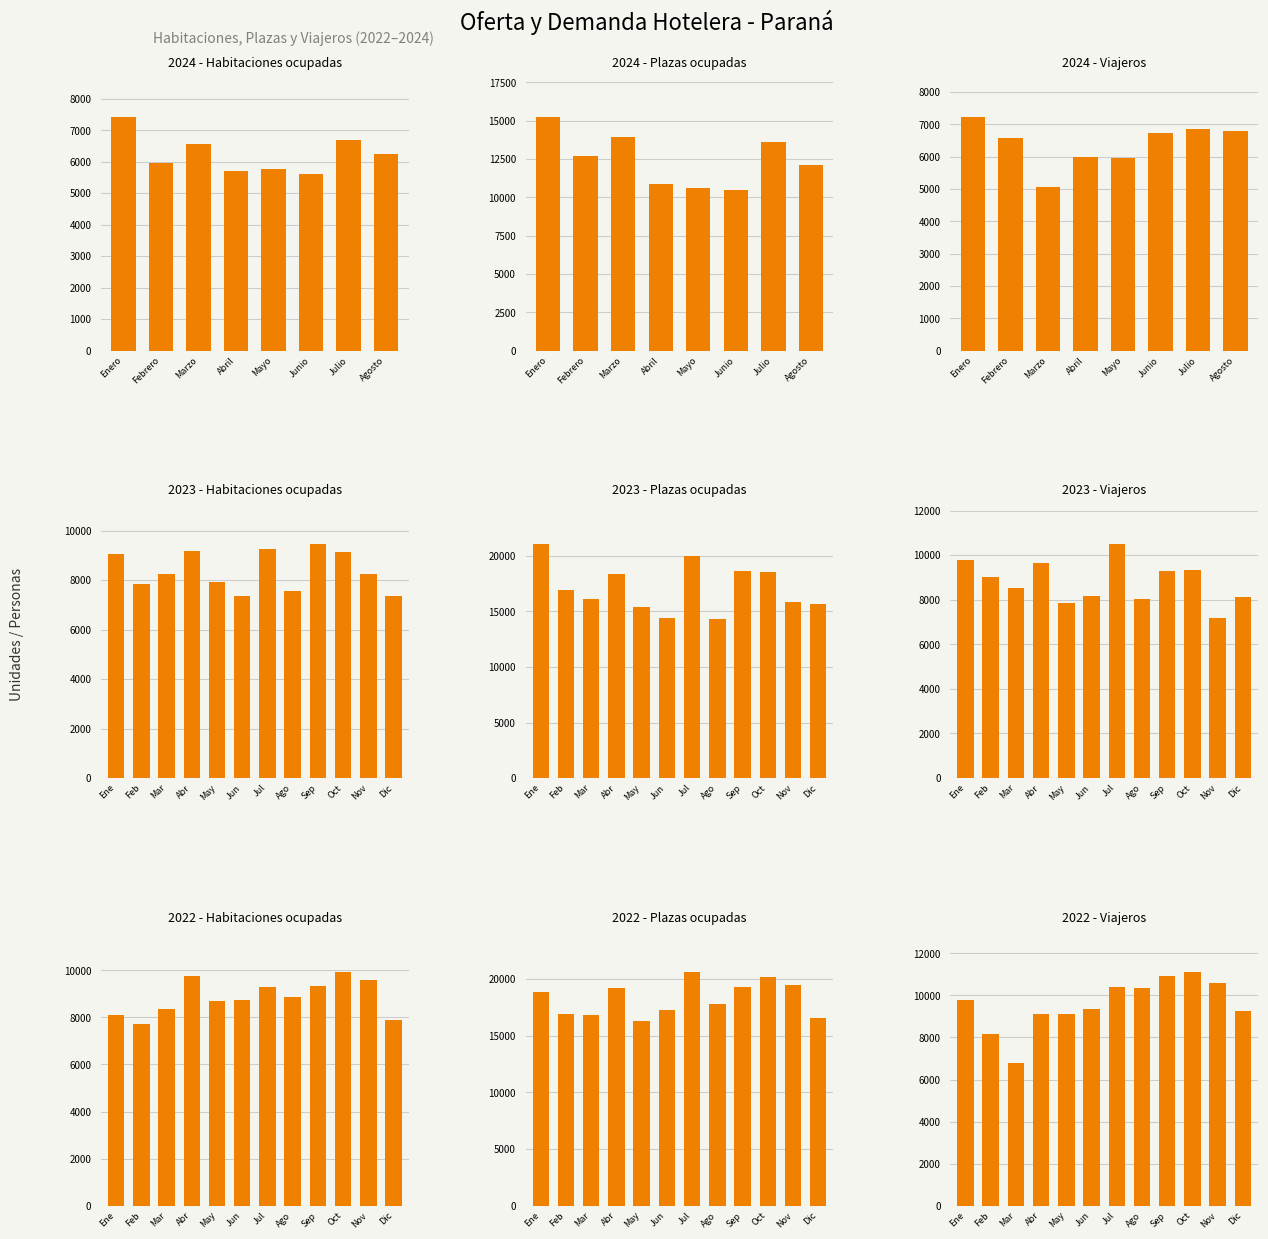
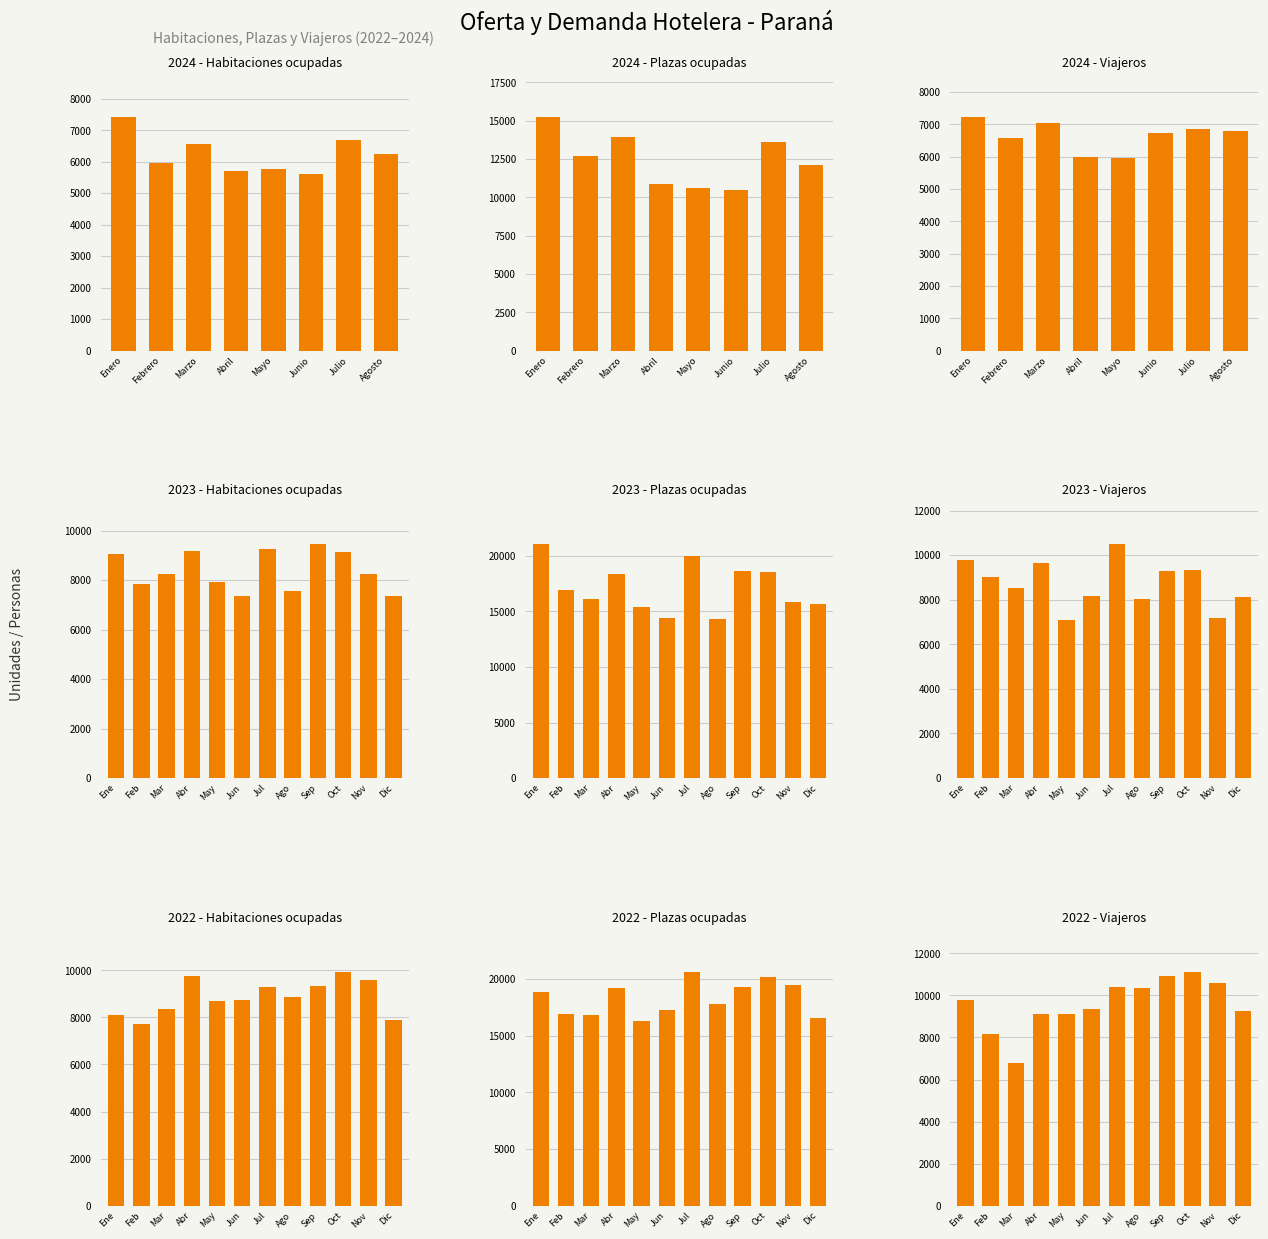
2024 - Viajeros, Marzo: 5100 -> 7000
2023 - Viajeros, May: 7900 -> 7100
